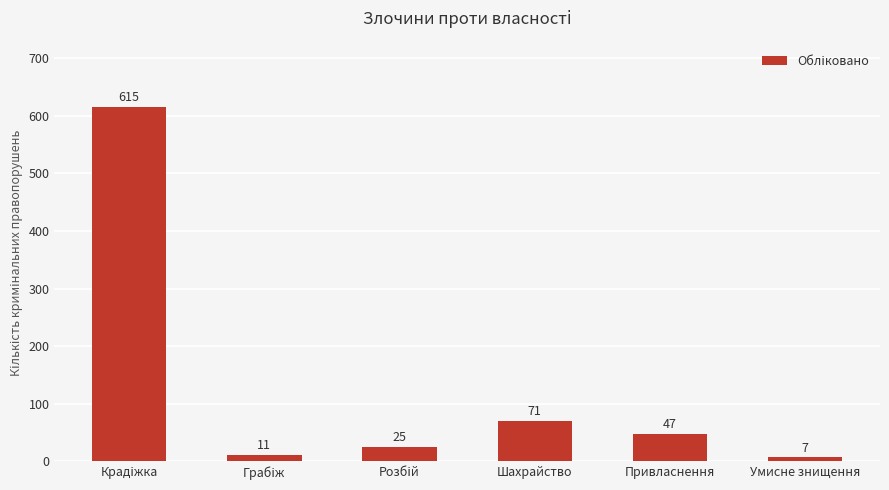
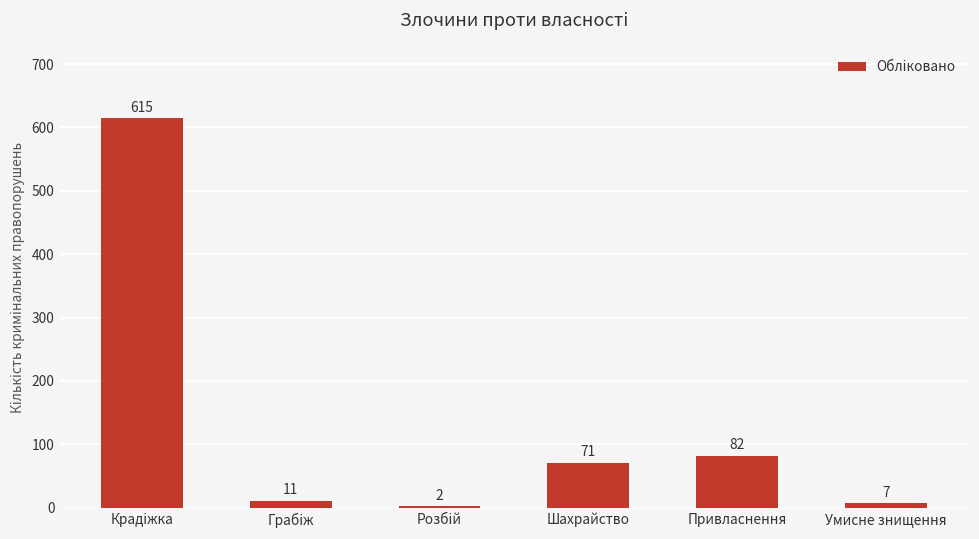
Розбій: 25 -> 2
Привласнення: 47 -> 82
